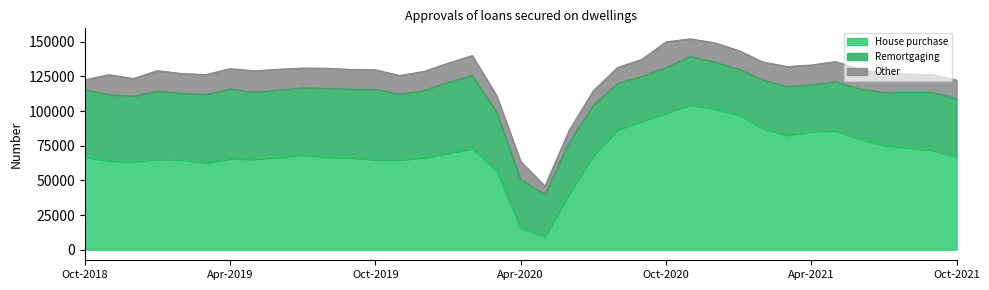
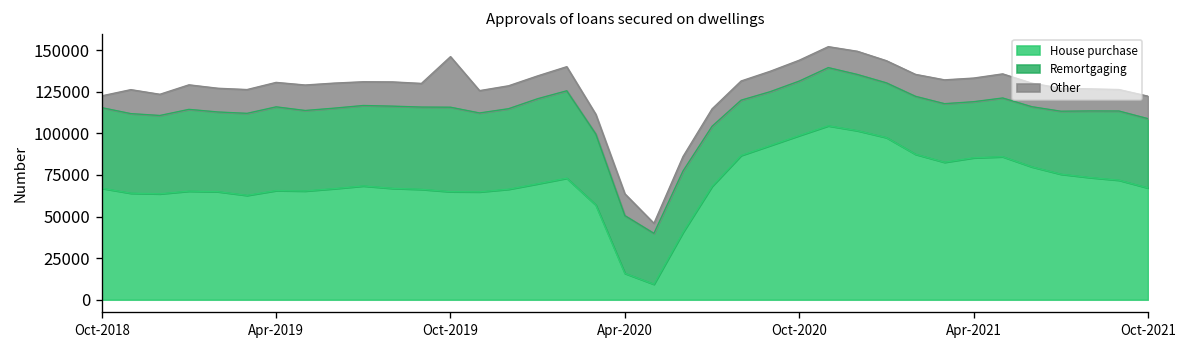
Other, Oct-2019: 14000 -> 30000
Other, Oct-2020: 19000 -> 13000
